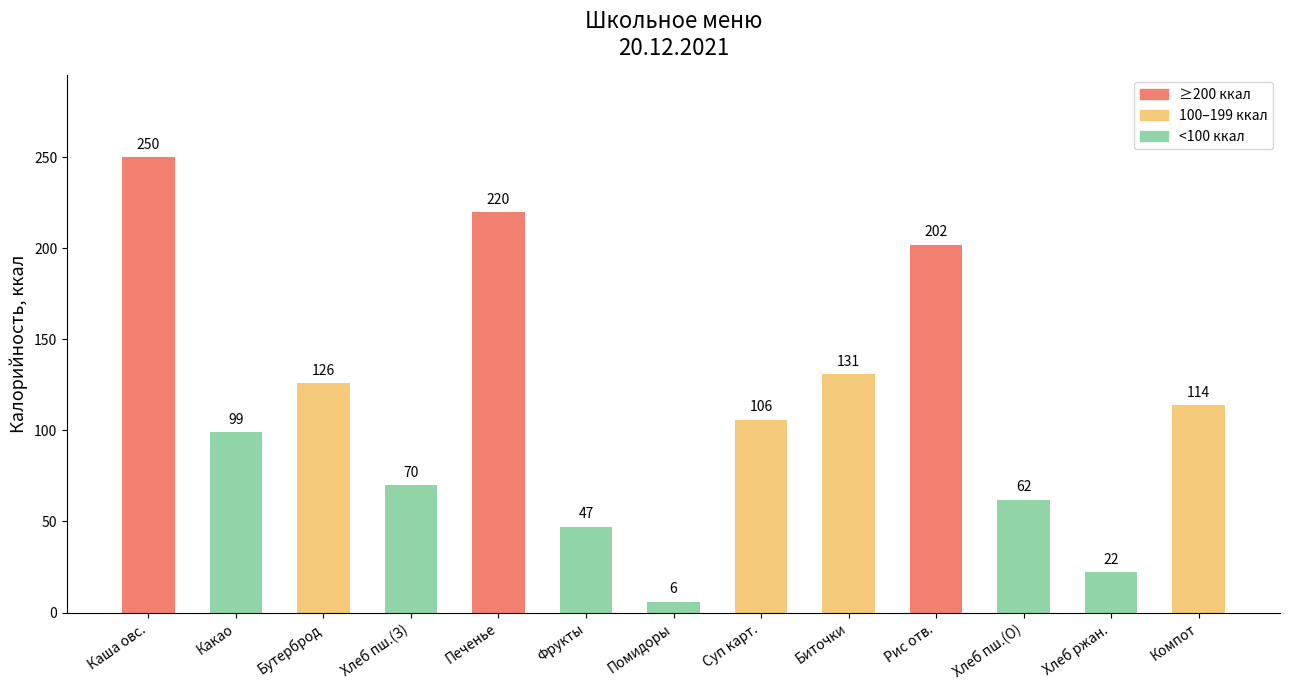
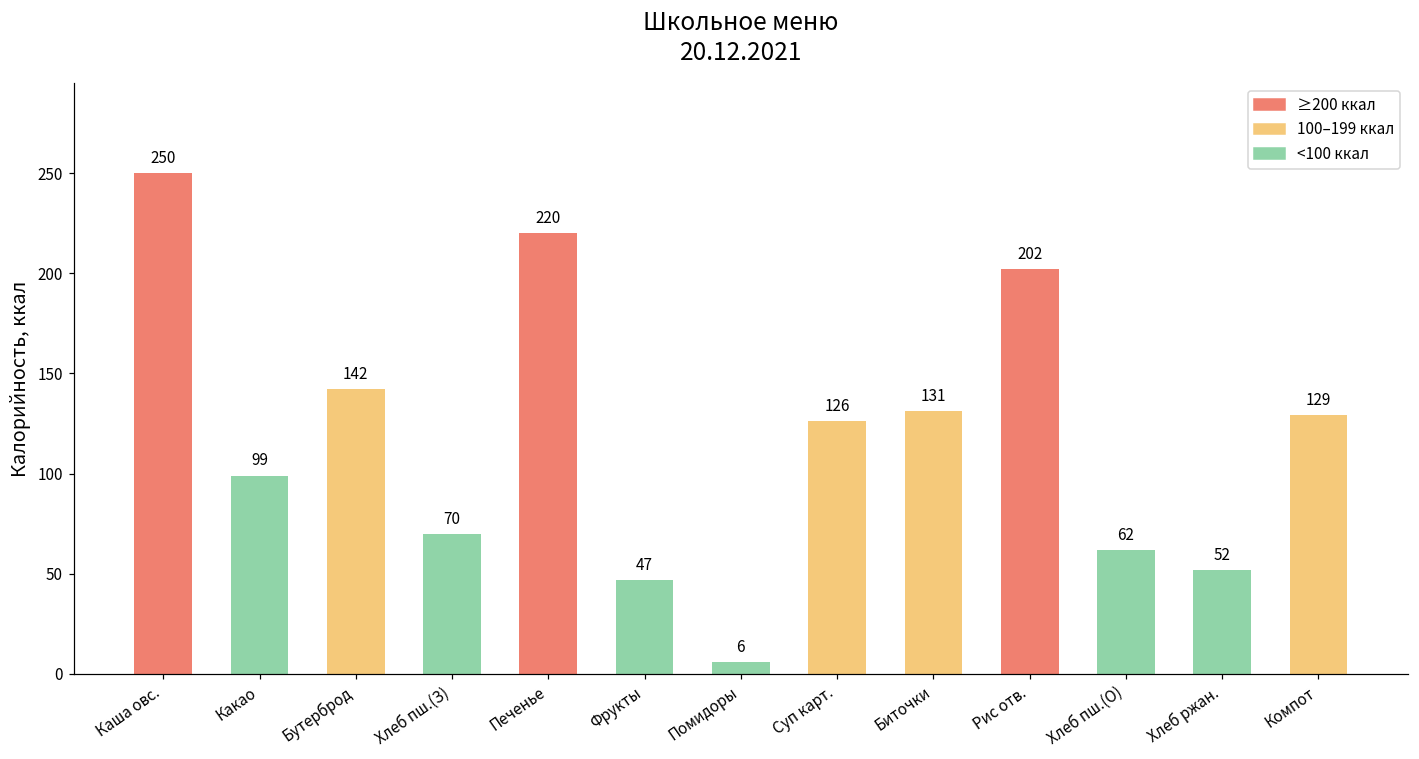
Бутерброд: 126 -> 142
Суп карт.: 106 -> 126
Хлеб ржан.: 22 -> 52
Компот: 114 -> 129
